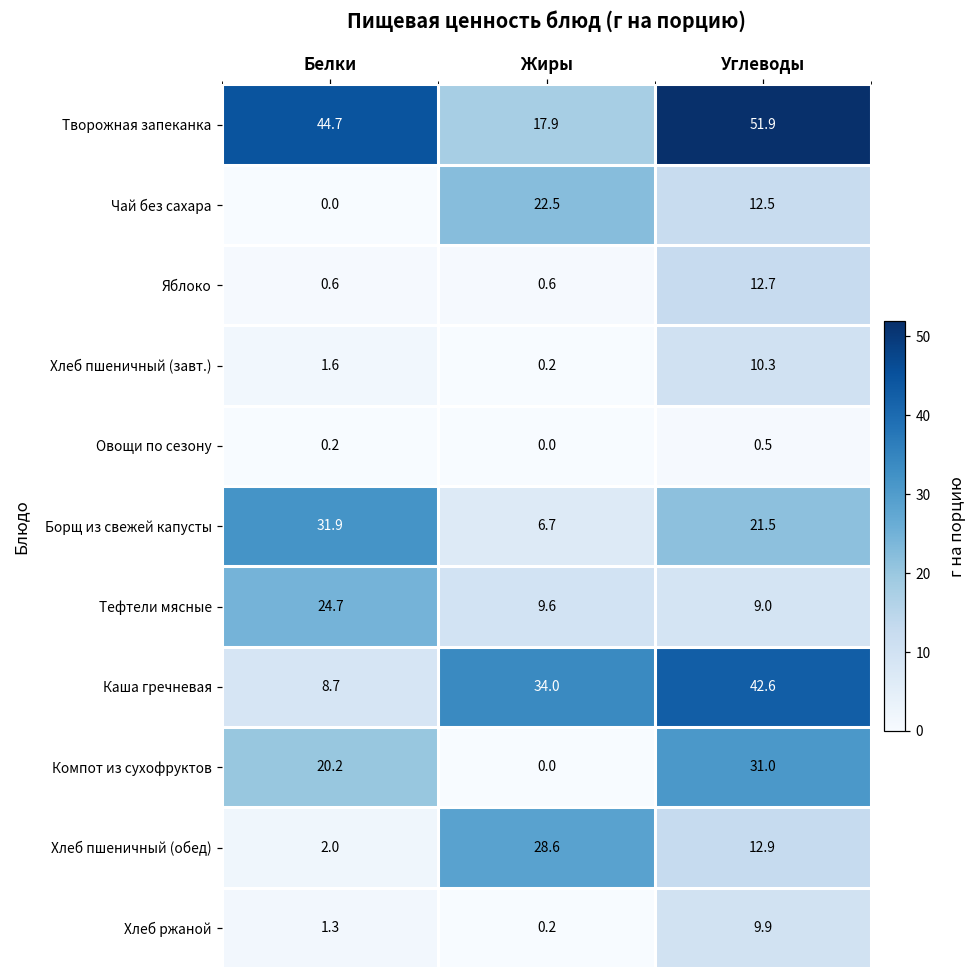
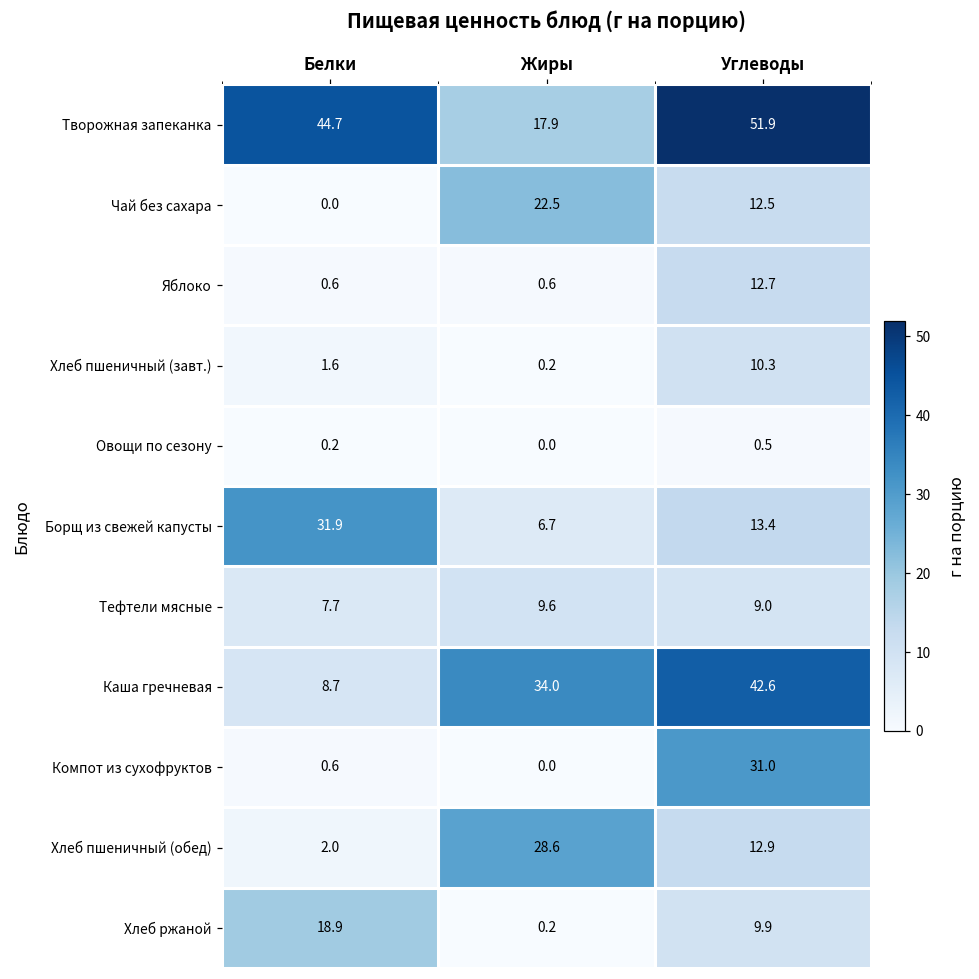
Борщ из свежей капусты, Углеводы: 21.5 -> 13.4
Тефтели мясные, Белки: 24.7 -> 7.7
Компот из сухофруктов, Белки: 20.2 -> 0.6
Хлеб ржаной, Белки: 1.3 -> 18.9
